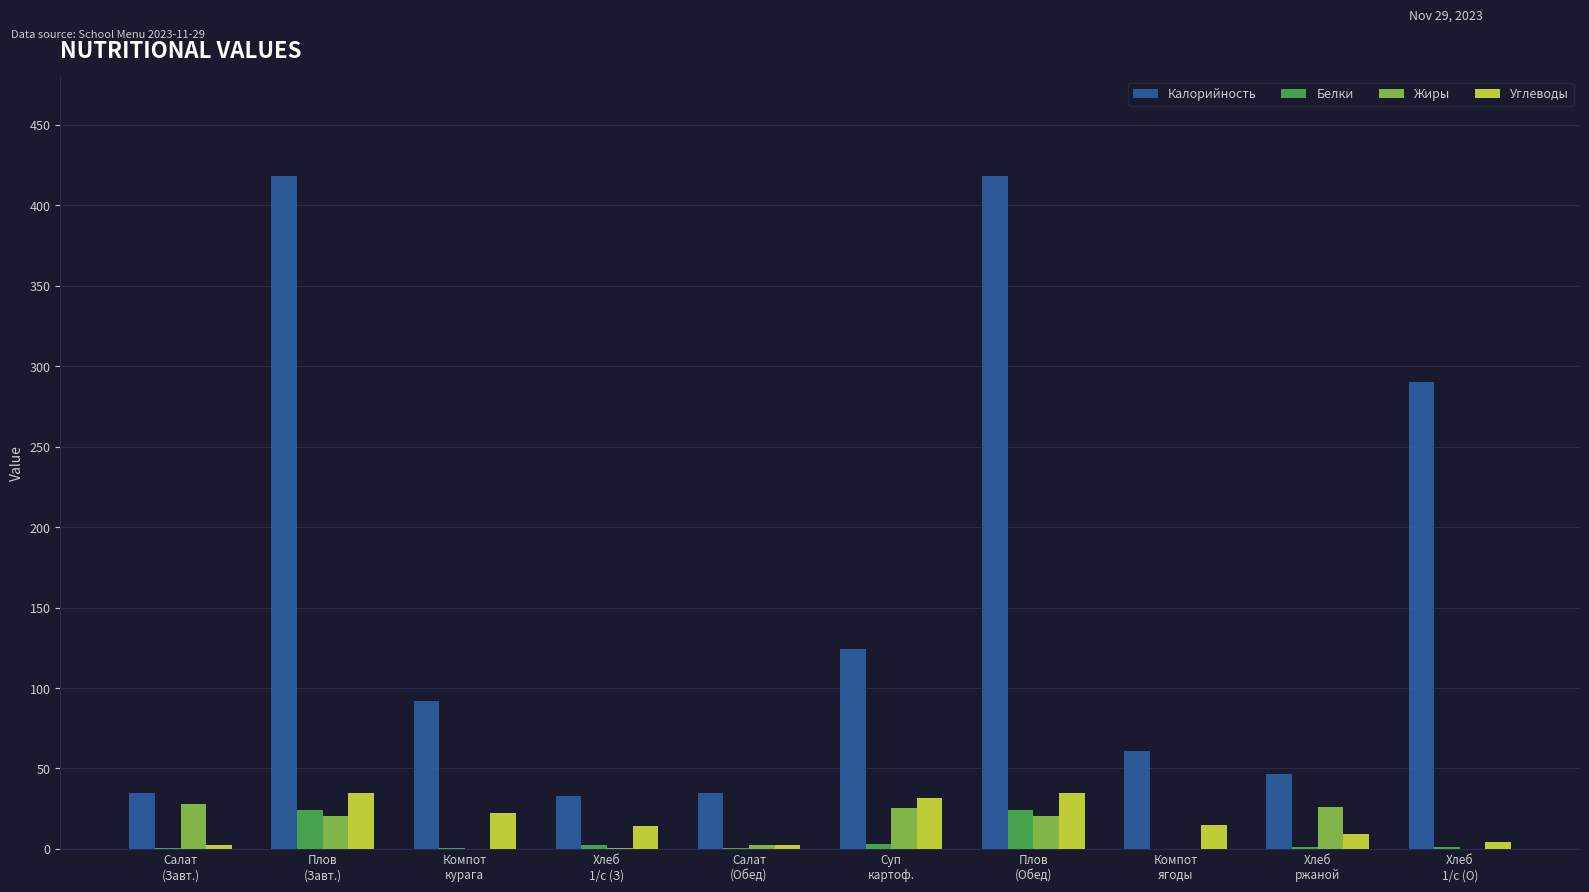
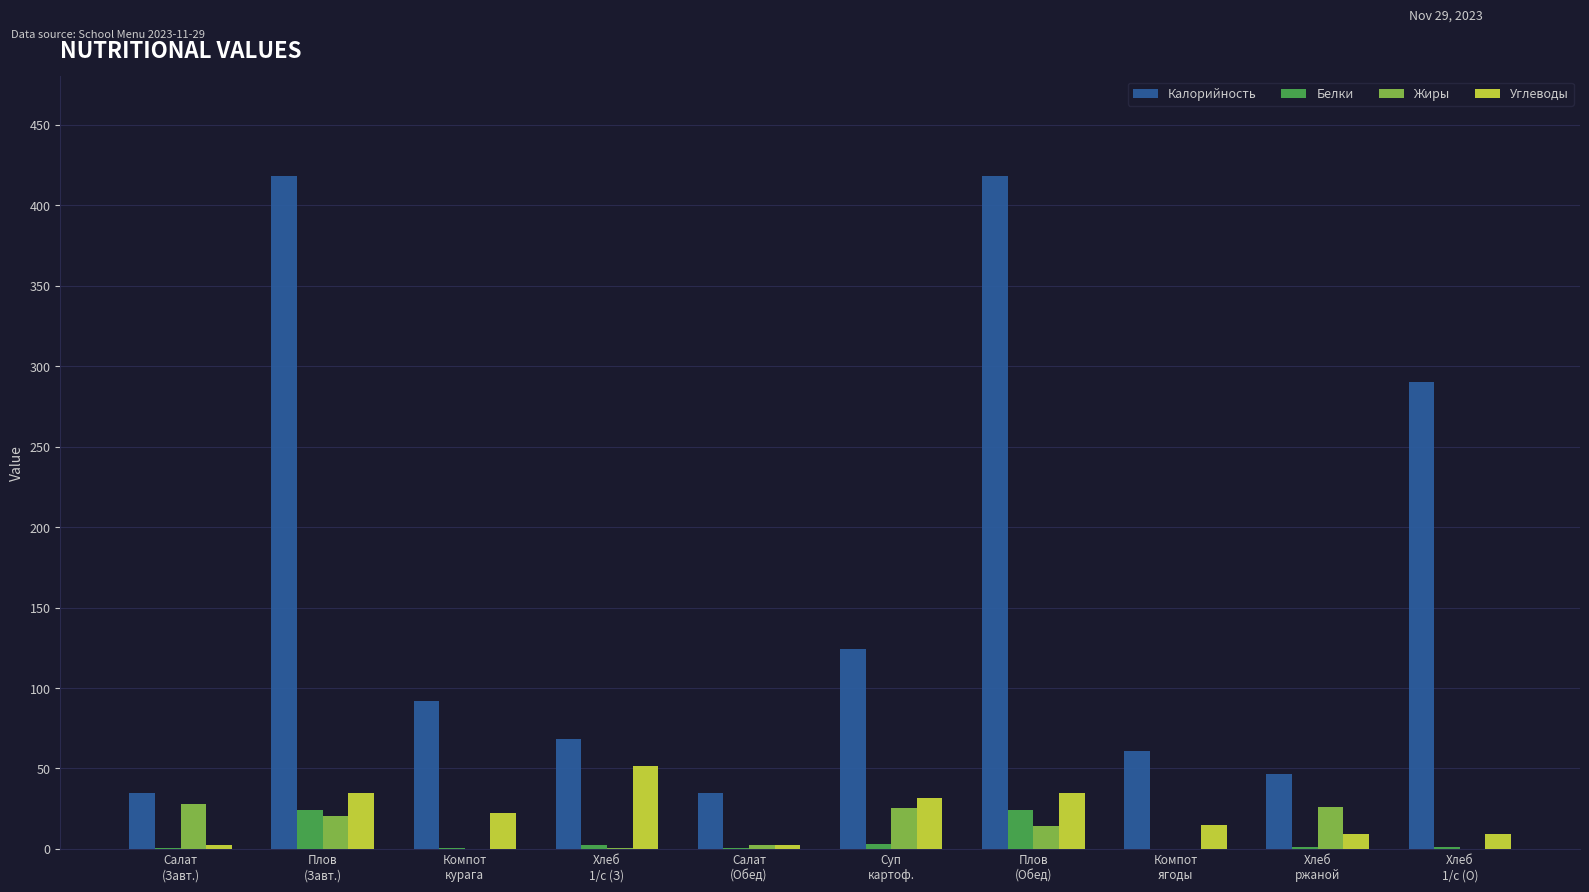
Калорийность, Хлеб 1/с (З): 33 -> 68
Углеводы, Хлеб 1/с (З): 14 -> 51
Жиры, Плов (Обед): 21 -> 14
Углеводы, Хлеб 1/с (О): 4 -> 10
